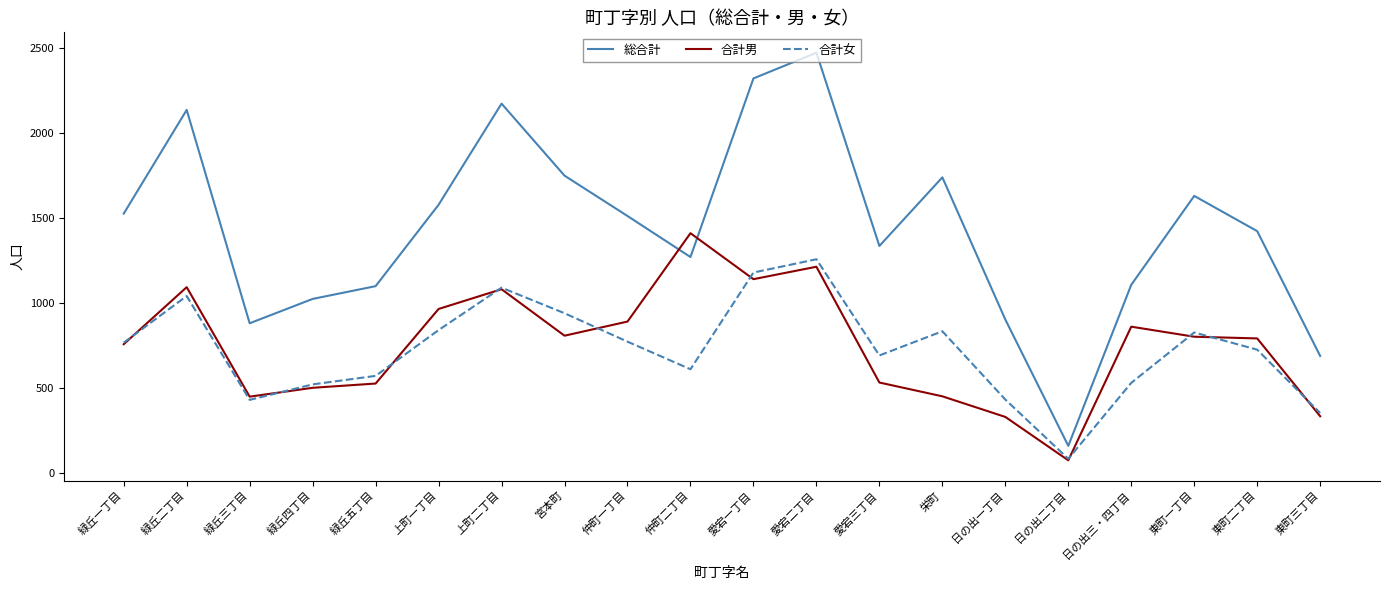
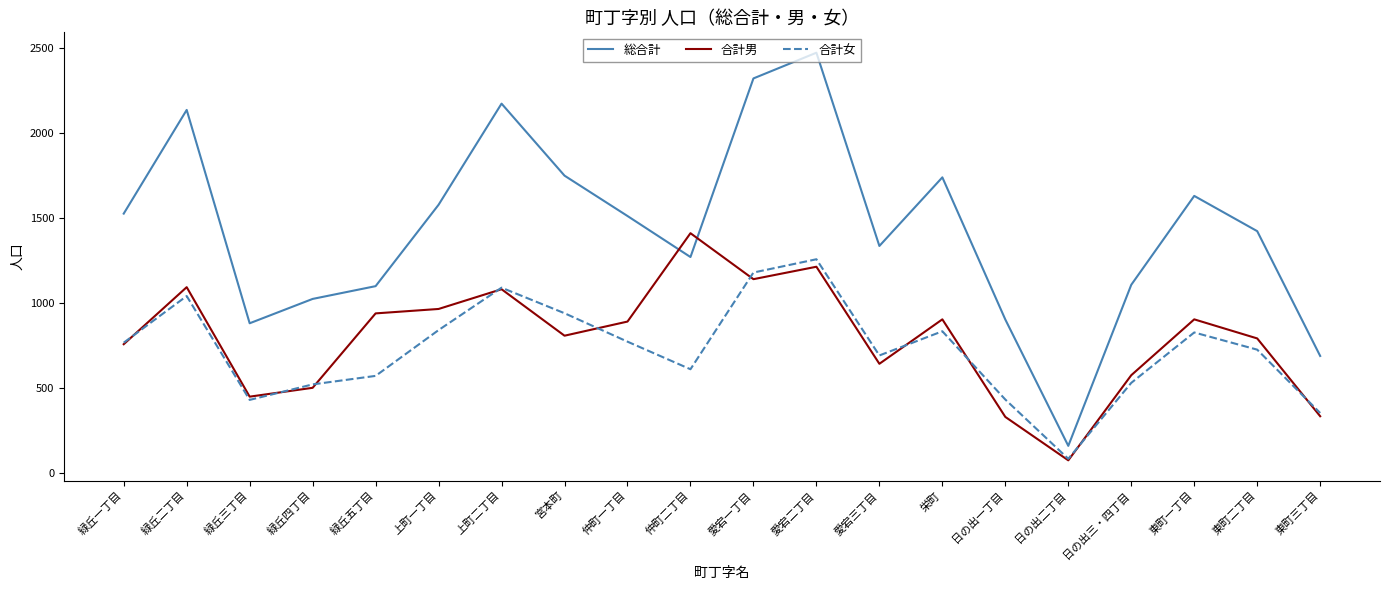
合計男, 緑丘五丁目: 530 -> 940
合計男, 愛宕三丁目: 530 -> 640
合計男, 栄町: 450 -> 900
合計男, 日の出三・四丁目: 860 -> 580
合計男, 東町一丁目: 800 -> 900
